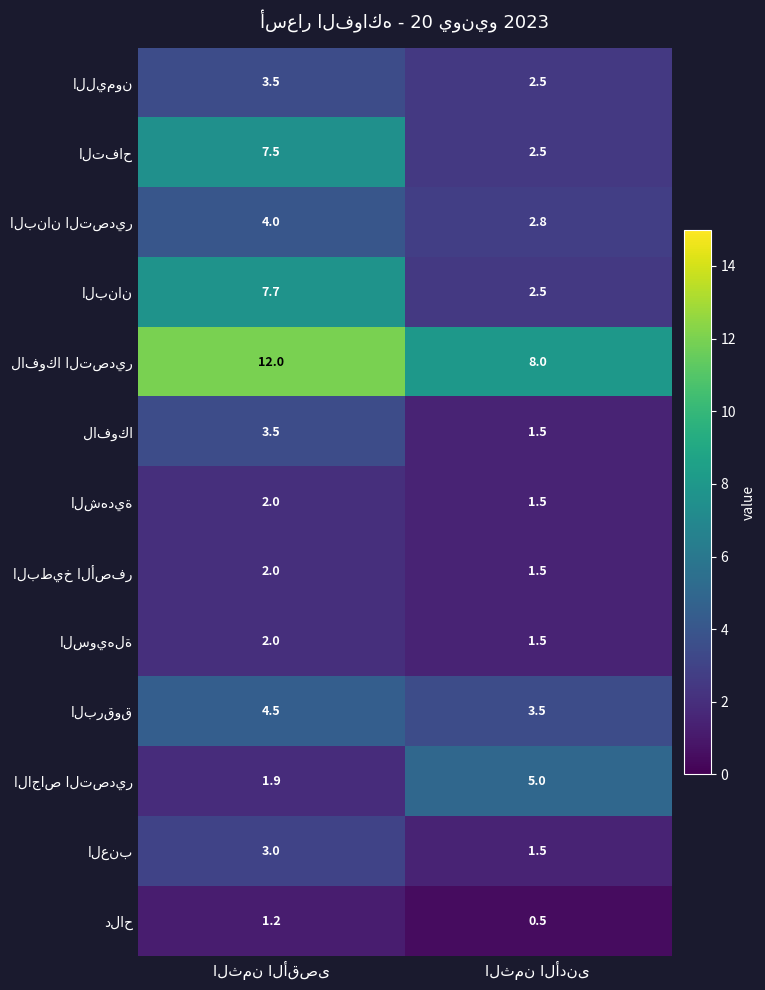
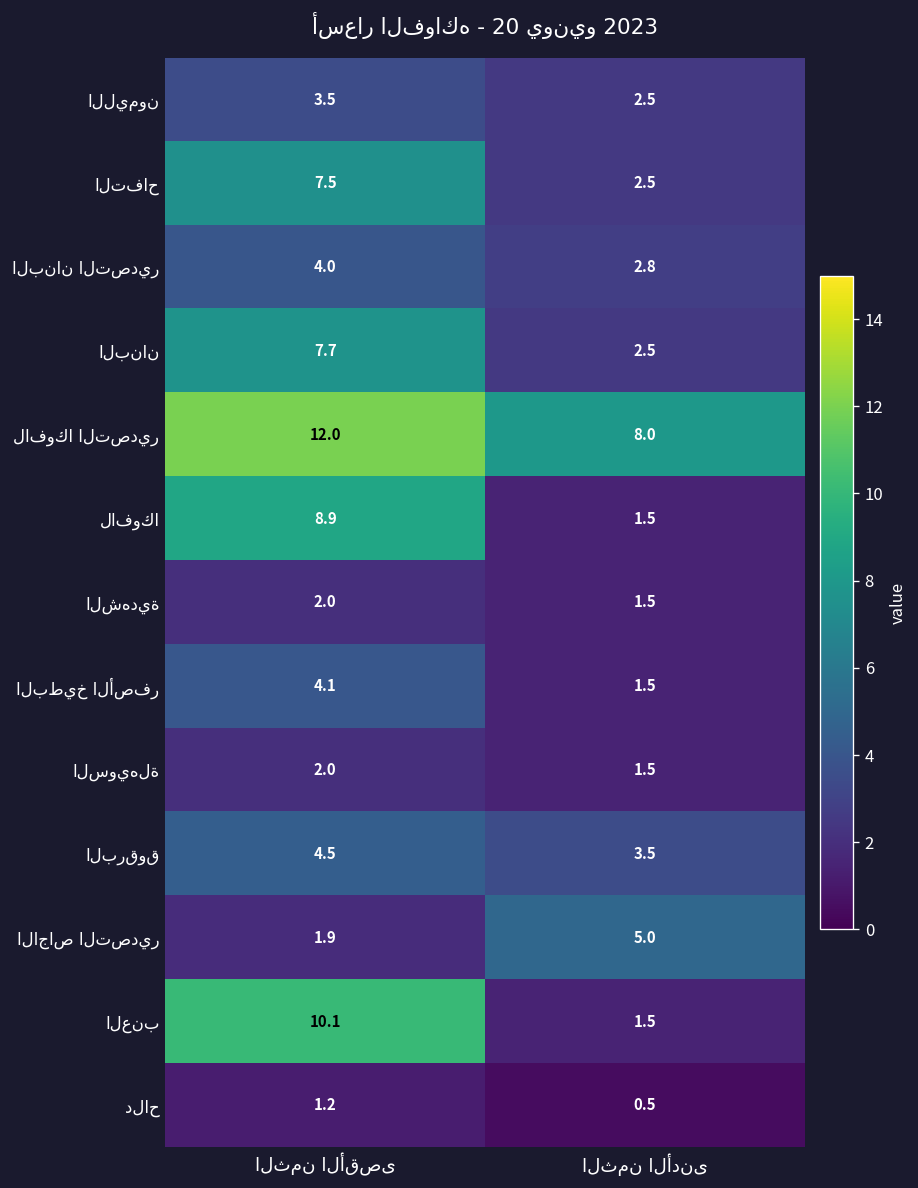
لافوكا, الثمن الأقصى: 3.5 -> 8.9
البطيخ الأصفر, الثمن الأقصى: 2.0 -> 4.1
العنب, الثمن الأقصى: 3.0 -> 10.1
